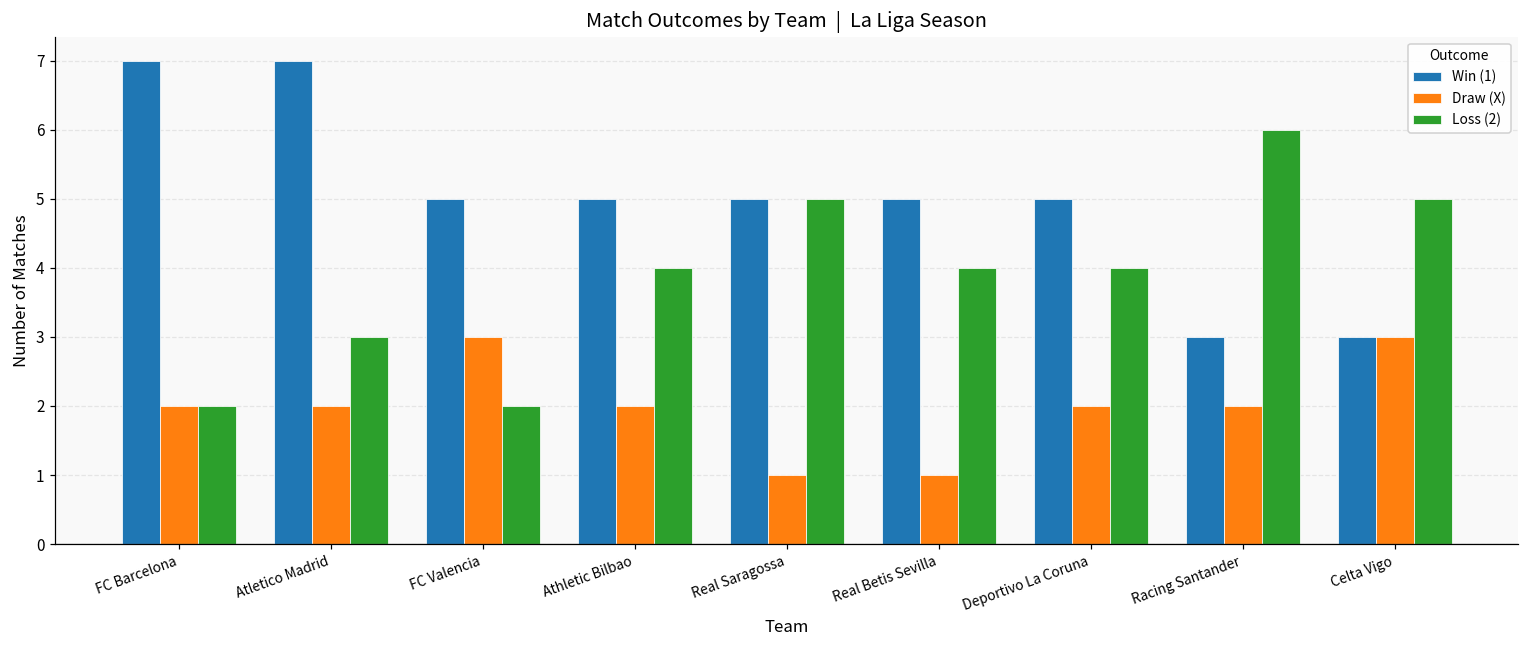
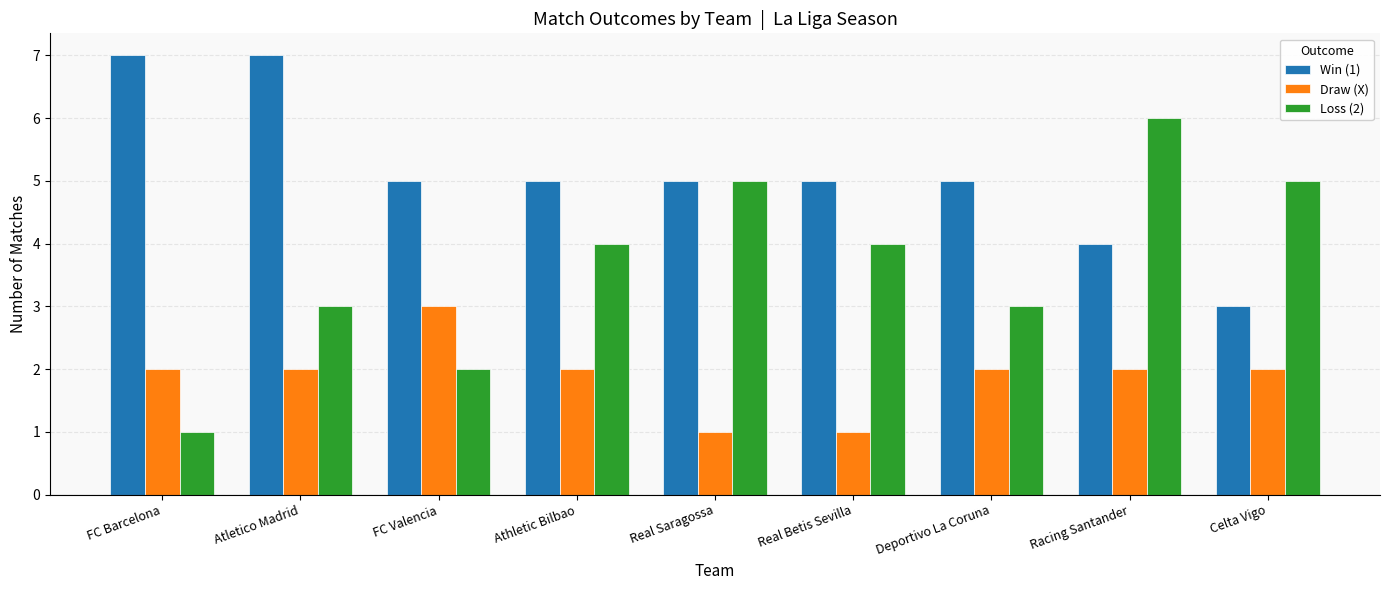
Loss (2), FC Barcelona: 2 -> 1
Loss (2), Deportivo La Coruna: 4 -> 3
Win (1), Racing Santander: 3 -> 4
Draw (X), Celta Vigo: 3 -> 2
